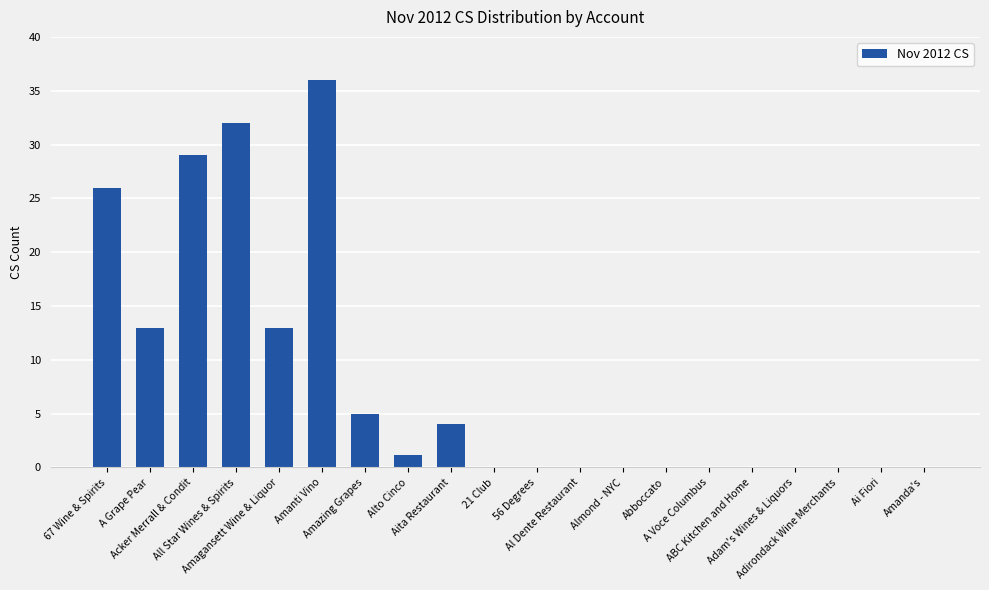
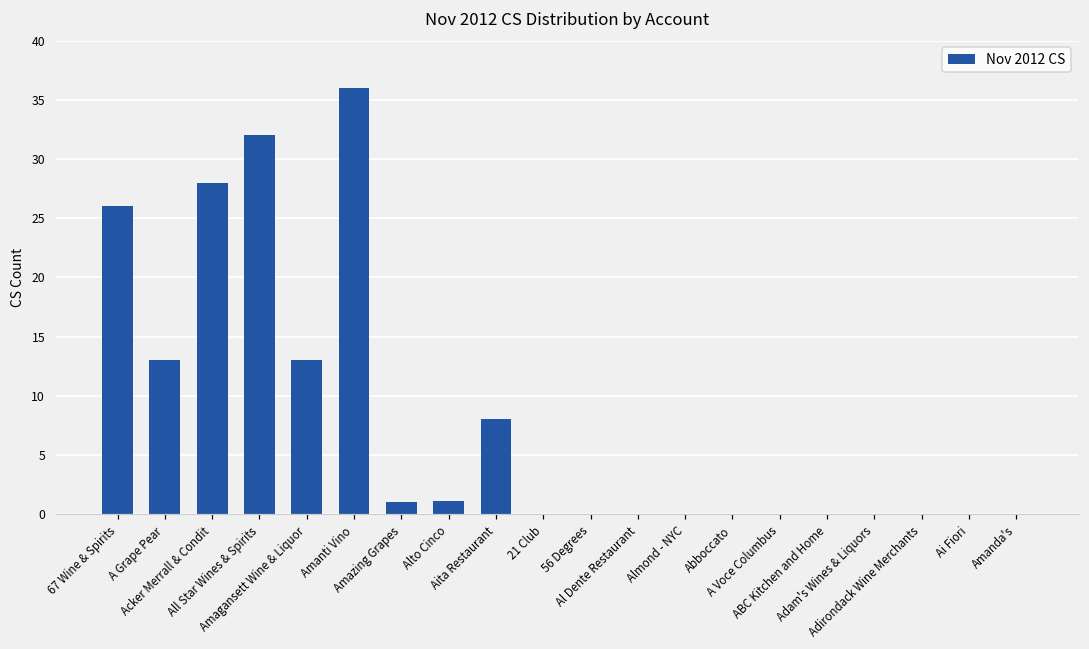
Acker Merrall & Condit: 29 -> 28
Amazing Grapes: 5 -> 1
Aita Restaurant: 4 -> 8
